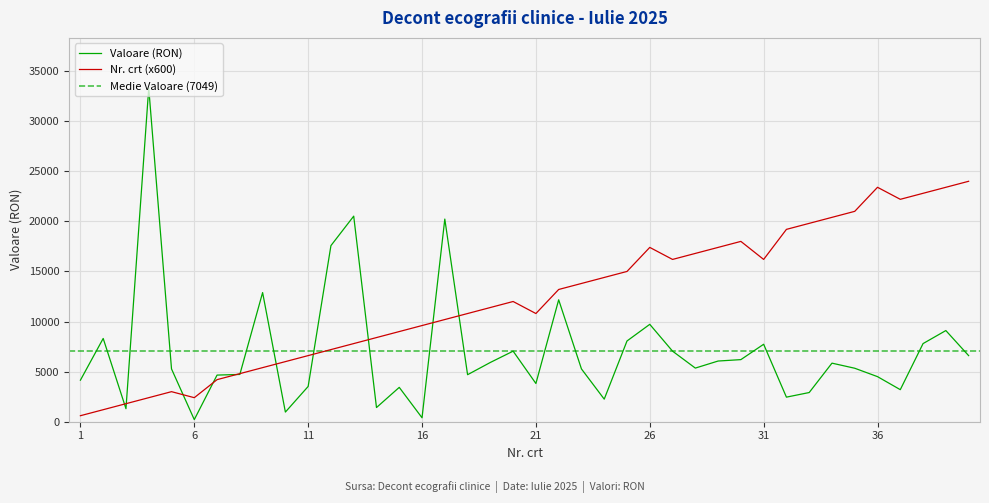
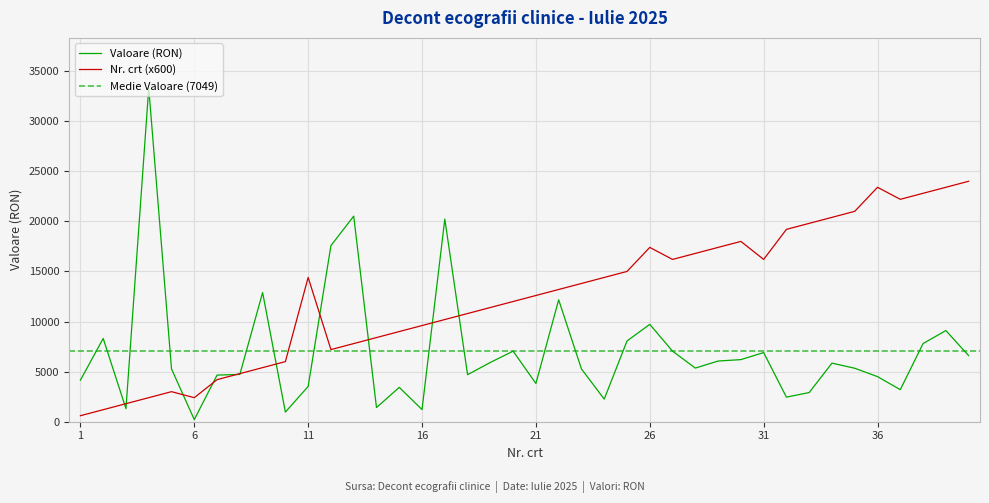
Nr. crt (x600), 11: 6600 -> 14400
Valoare (RON), 16: 400 -> 1200
Nr. crt (x600), 21: 10800 -> 12600
Valoare (RON), 31: 7700 -> 6900
